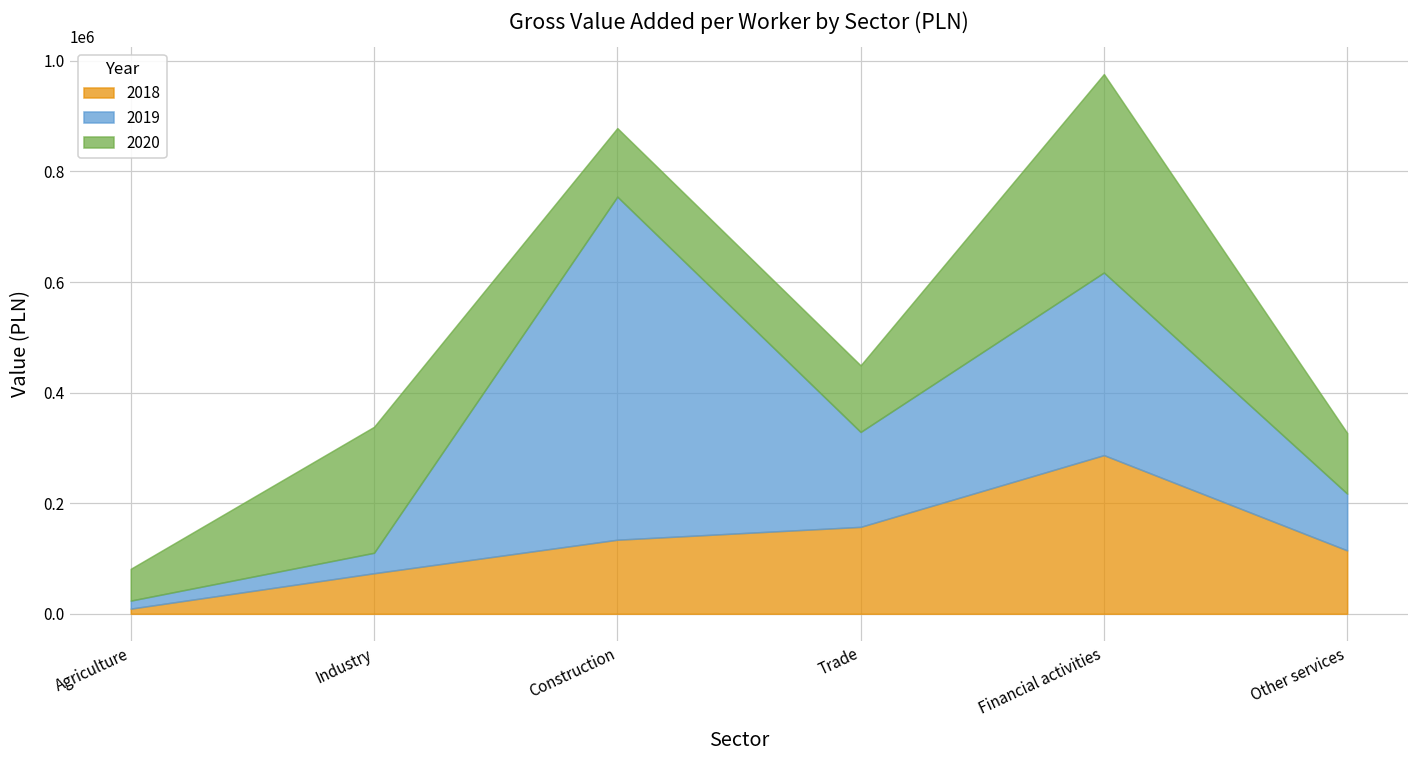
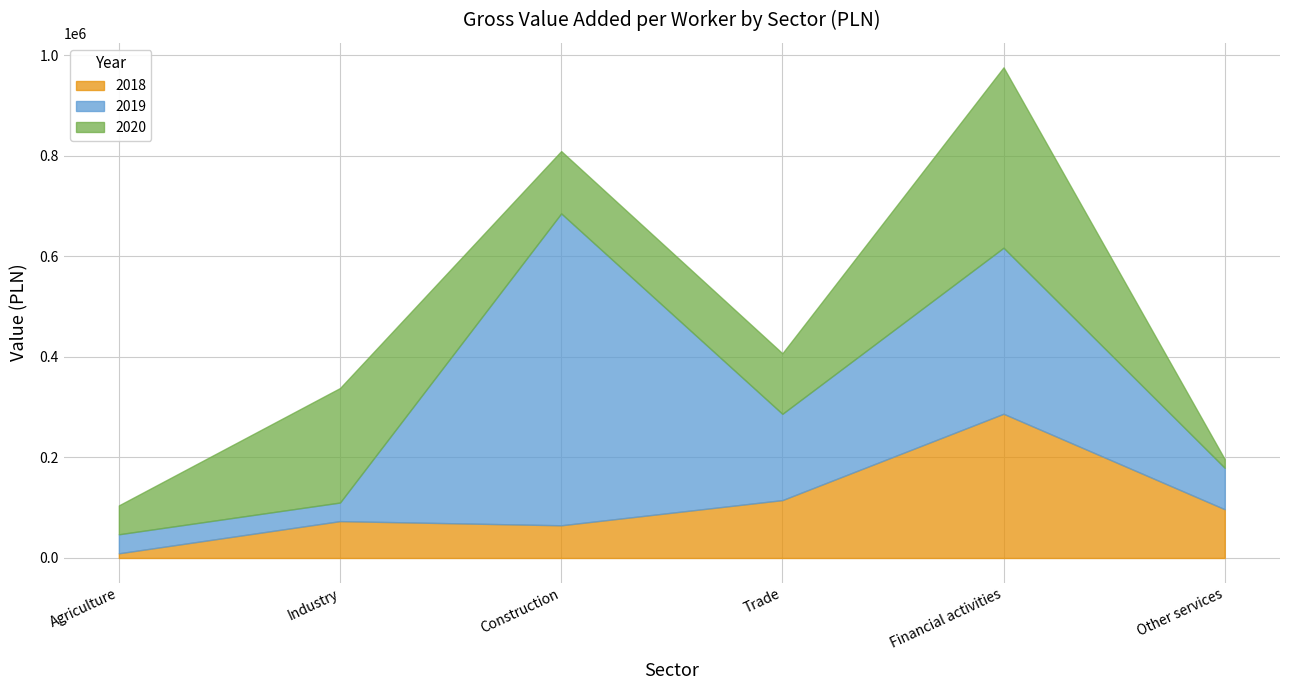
2019, Agriculture: 10000 -> 40000
2018, Construction: 130000 -> 70000
2018, Trade: 160000 -> 120000
2018, Other services: 110000 -> 100000
2019, Other services: 100000 -> 80000
2020, Other services: 110000 -> 20000
